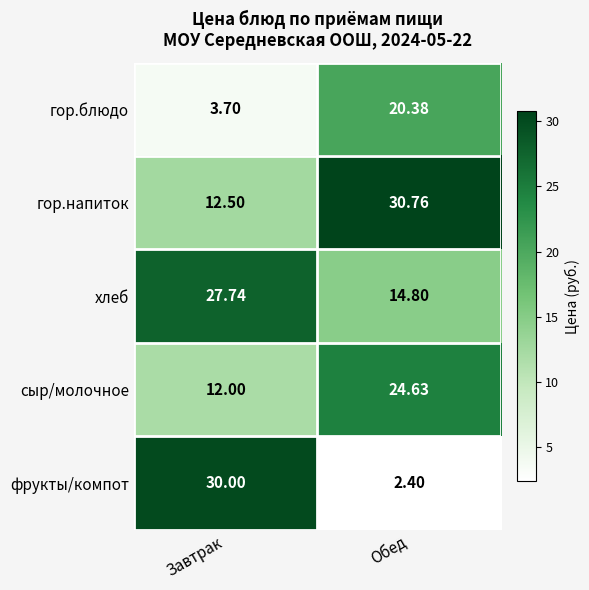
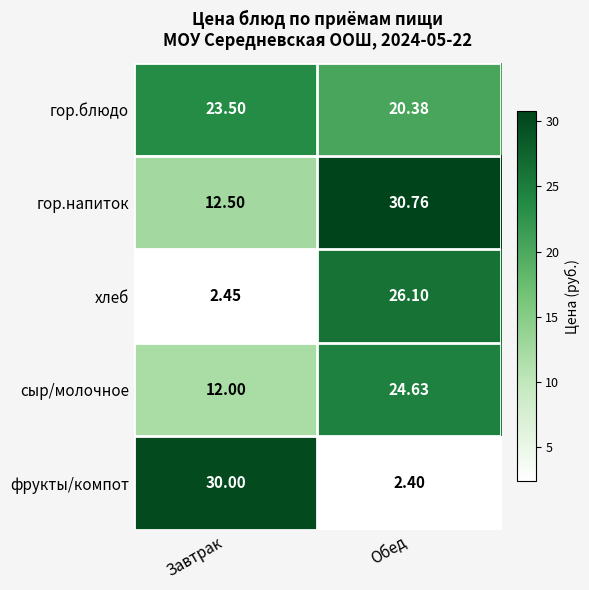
гор.блюдо, Завтрак: 3.70 -> 23.50
хлеб, Завтрак: 27.74 -> 2.45
хлеб, Обед: 14.80 -> 26.10
